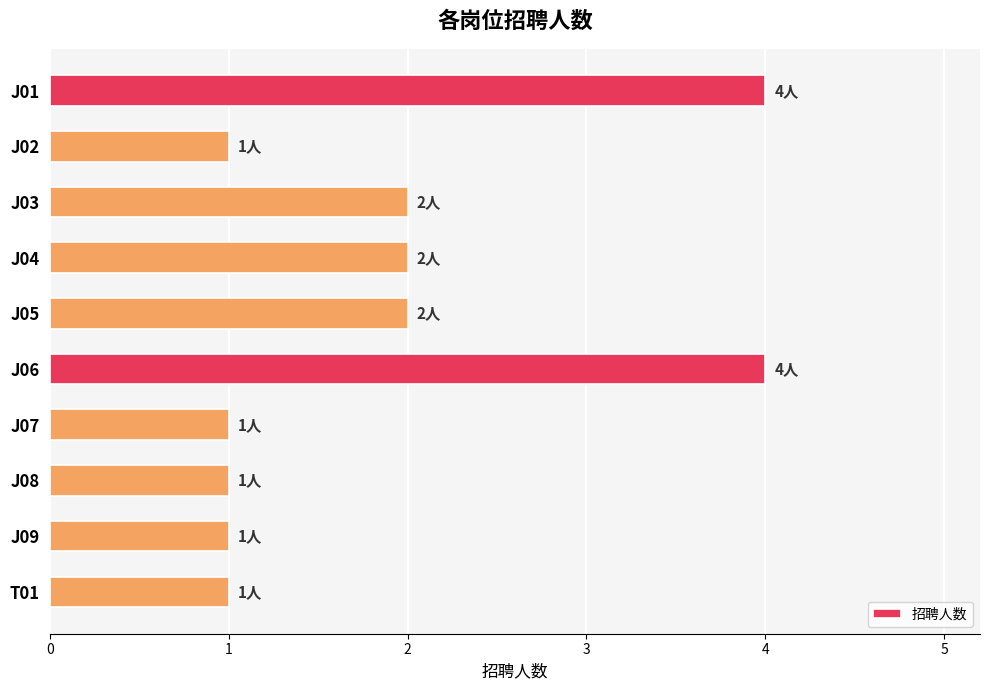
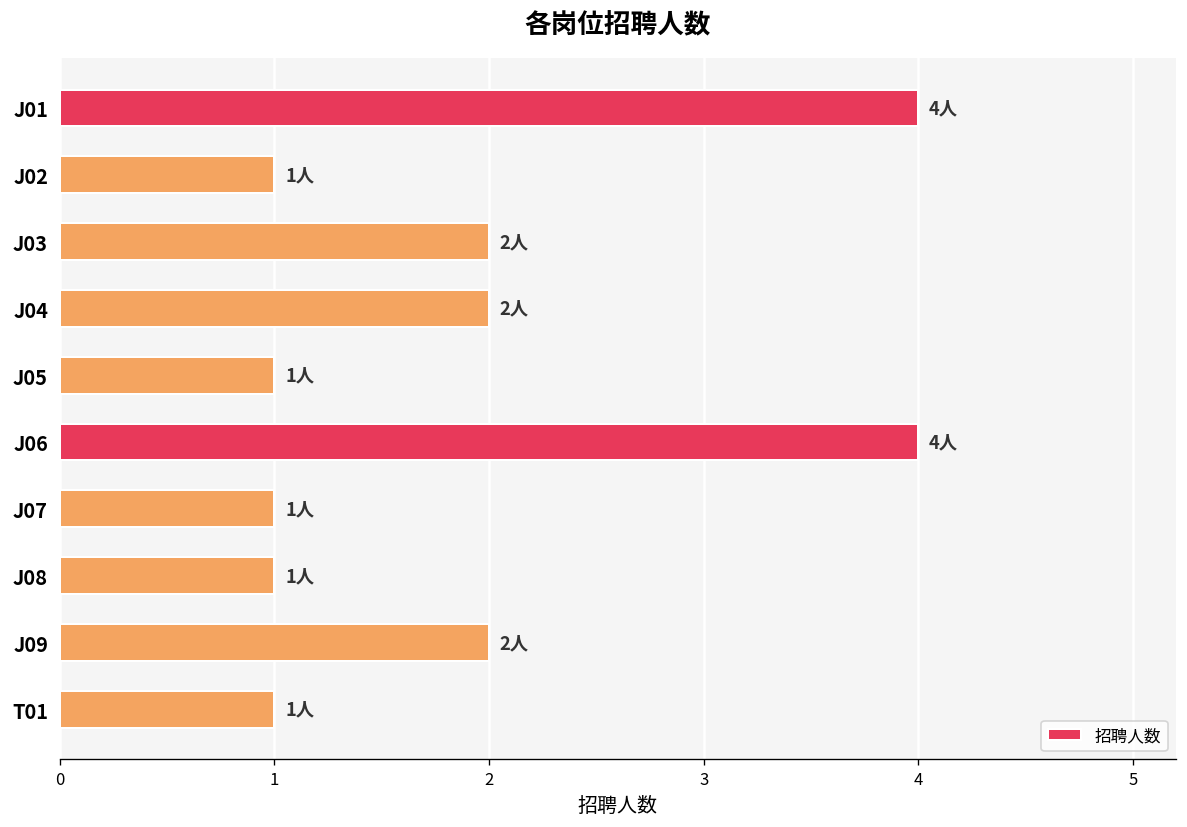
J05: 2人 -> 1人
J09: 1人 -> 2人
